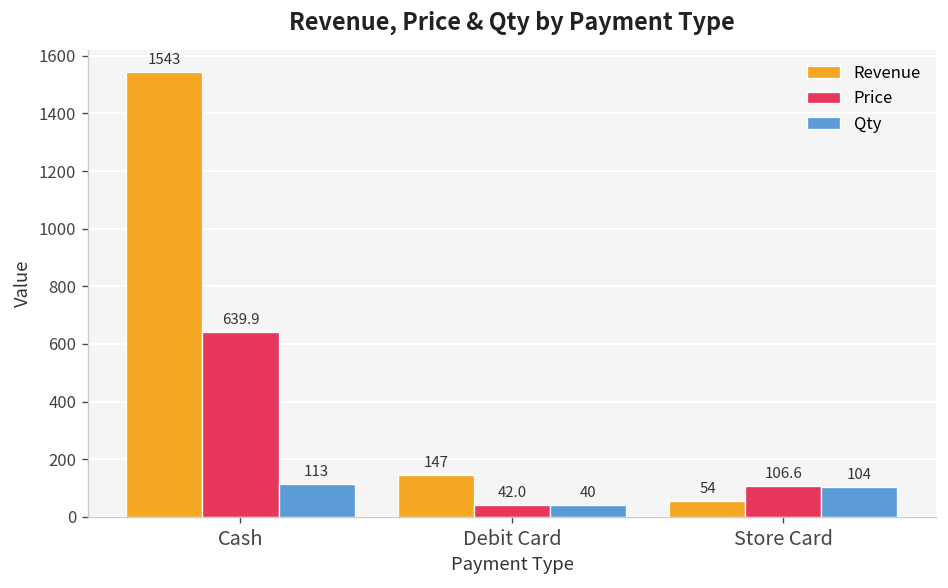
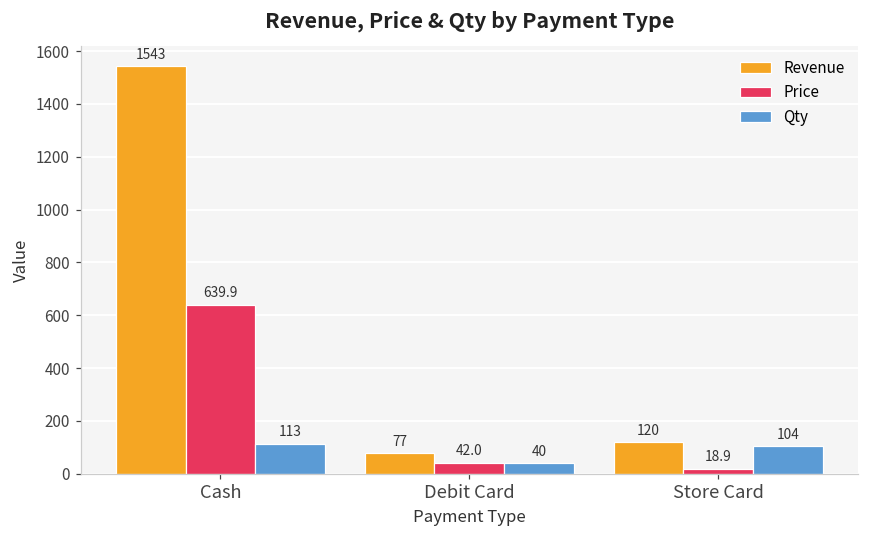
Revenue, Debit Card: 147 -> 77
Revenue, Store Card: 54 -> 120
Price, Store Card: 106.6 -> 18.9
